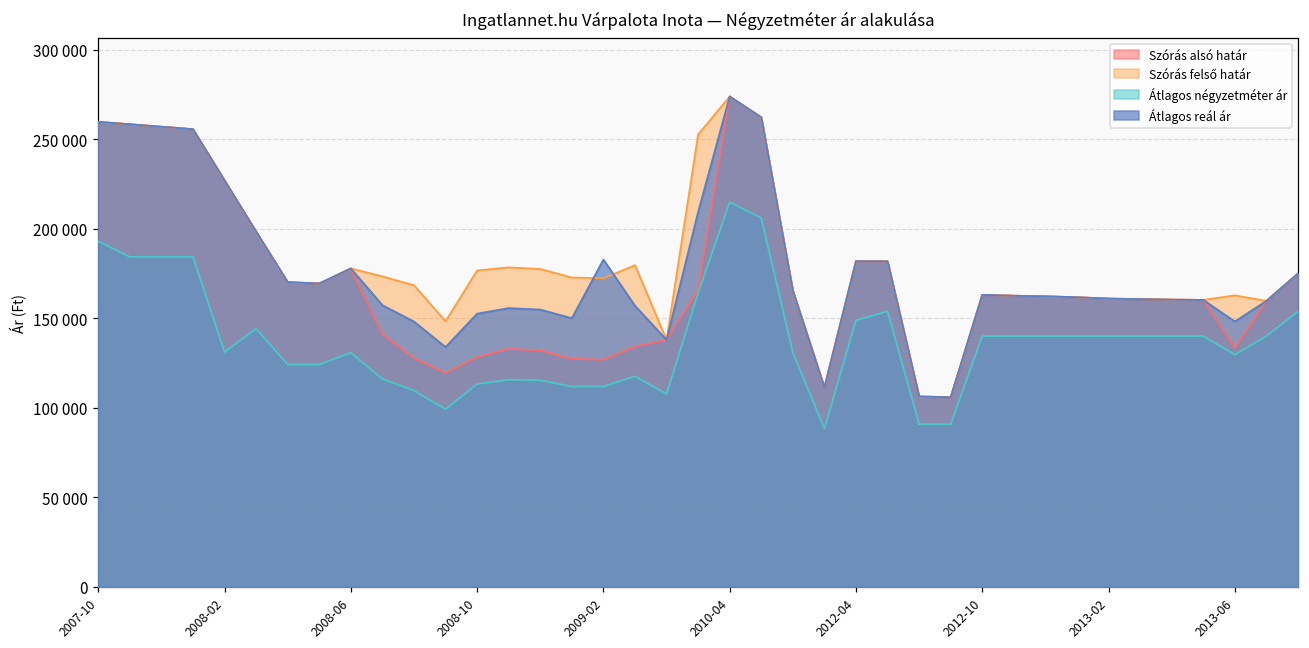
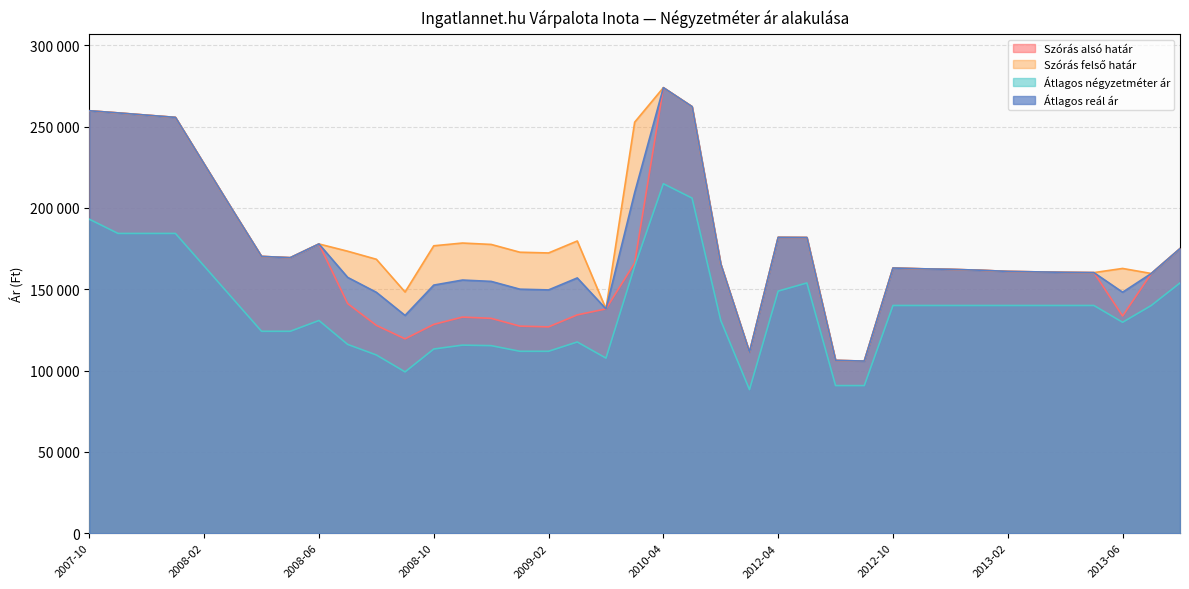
Átlagos négyzetméter ár, 2008-02: 131000 -> 164000
Átlagos reál ár, 2009-02: 183000 -> 150000
